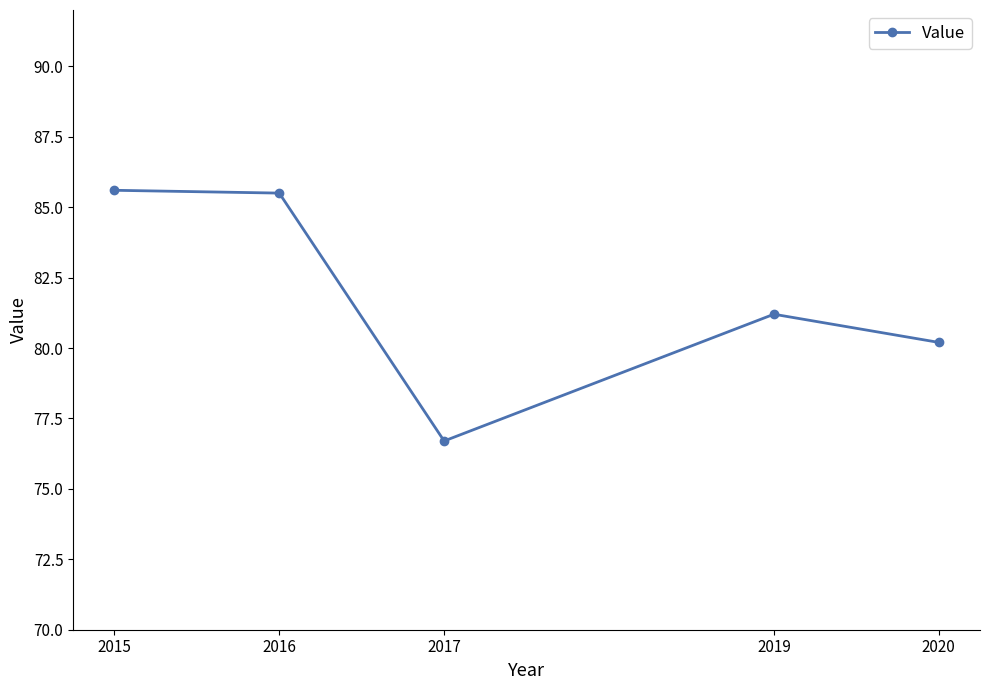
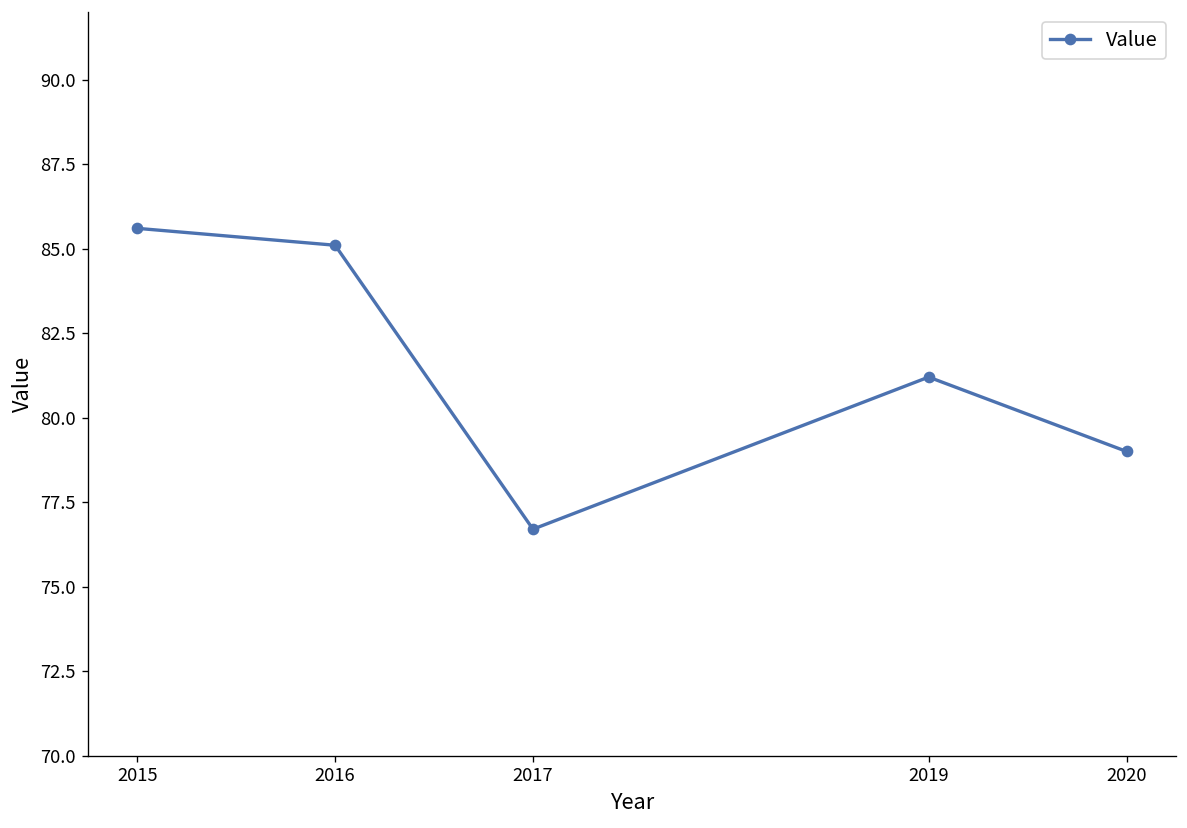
2016: 85.5 -> 85.1
2020: 80.2 -> 79.0
